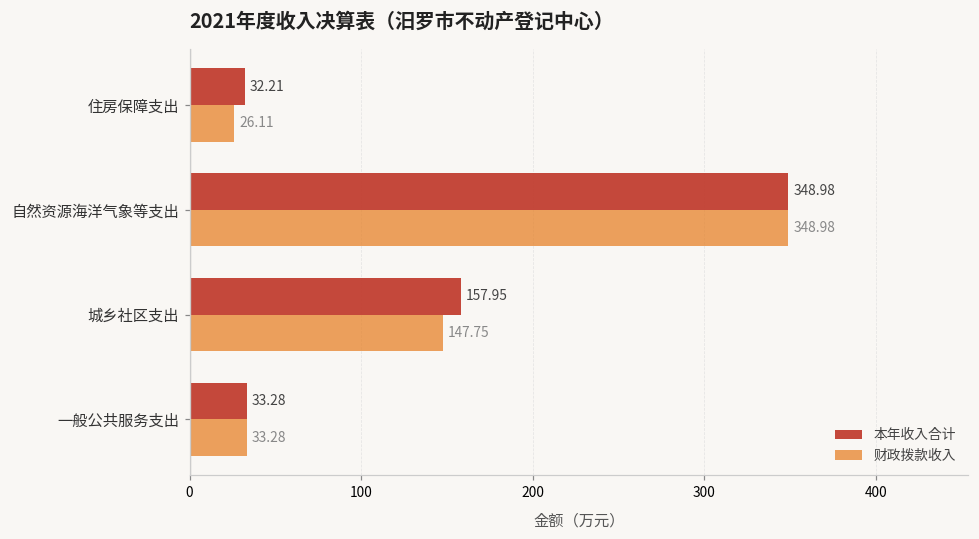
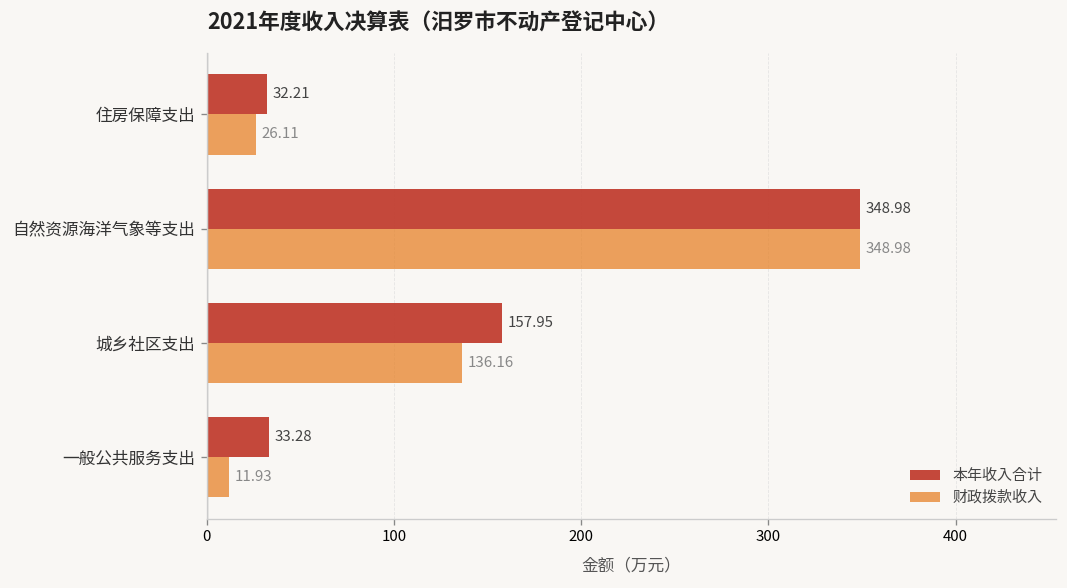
财政拨款收入, 城乡社区支出: 147.75 -> 136.16
财政拨款收入, 一般公共服务支出: 33.28 -> 11.93
